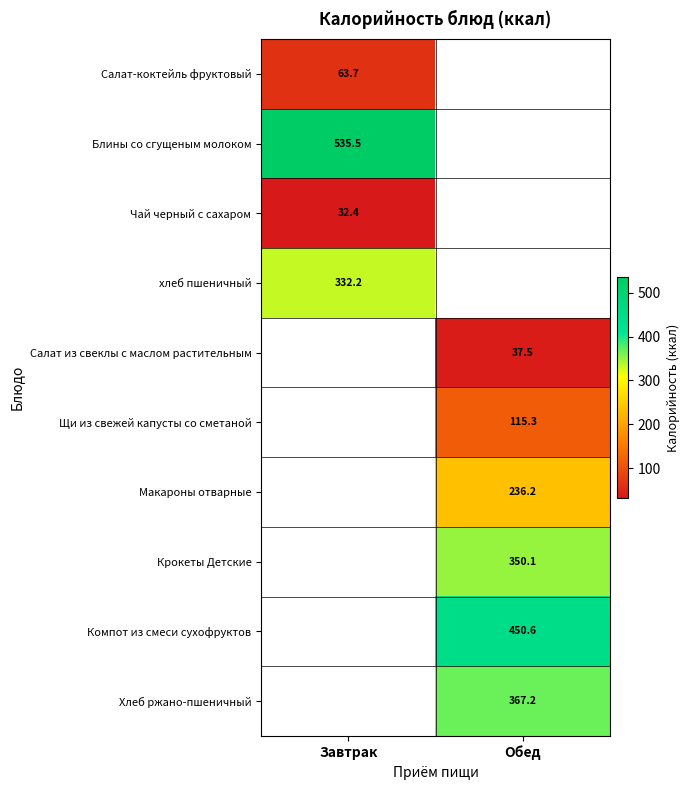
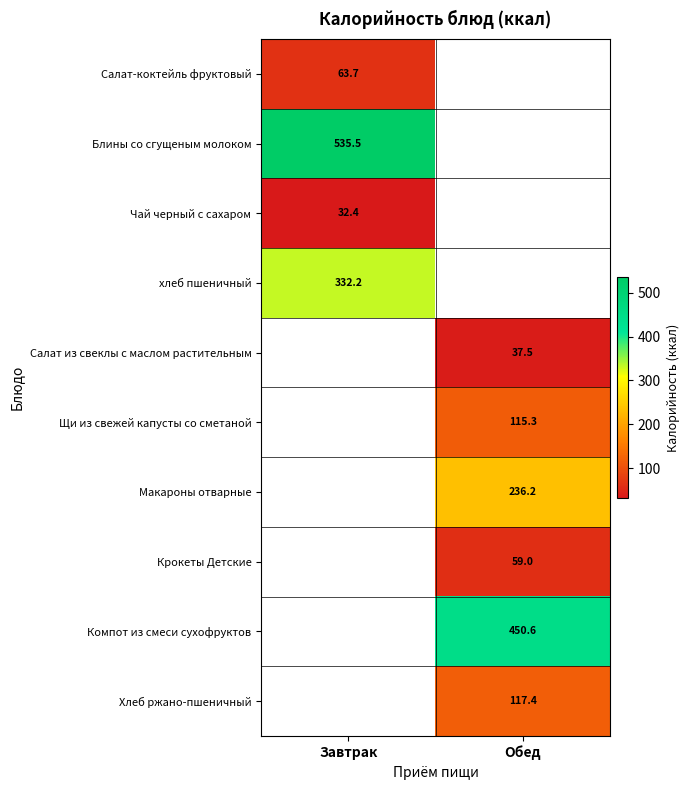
Крокеты Детские, Обед: 350.1 -> 59.0
Хлеб ржано-пшеничный, Обед: 367.2 -> 117.4
